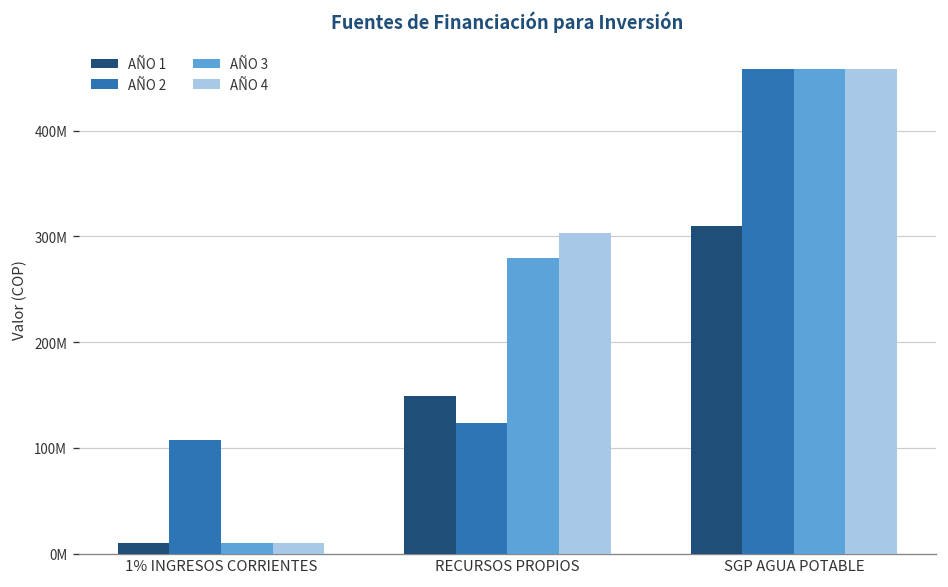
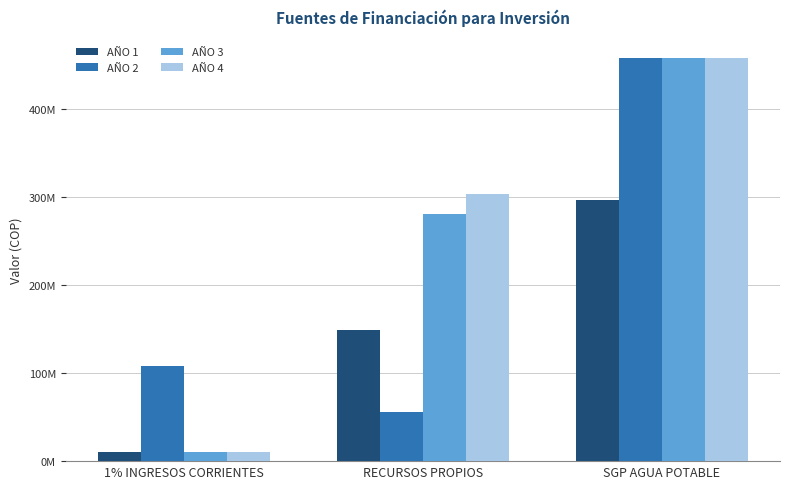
AÑO 2, RECURSOS PROPIOS: 120000000 -> 60000000
AÑO 1, SGP AGUA POTABLE: 310000000 -> 300000000
